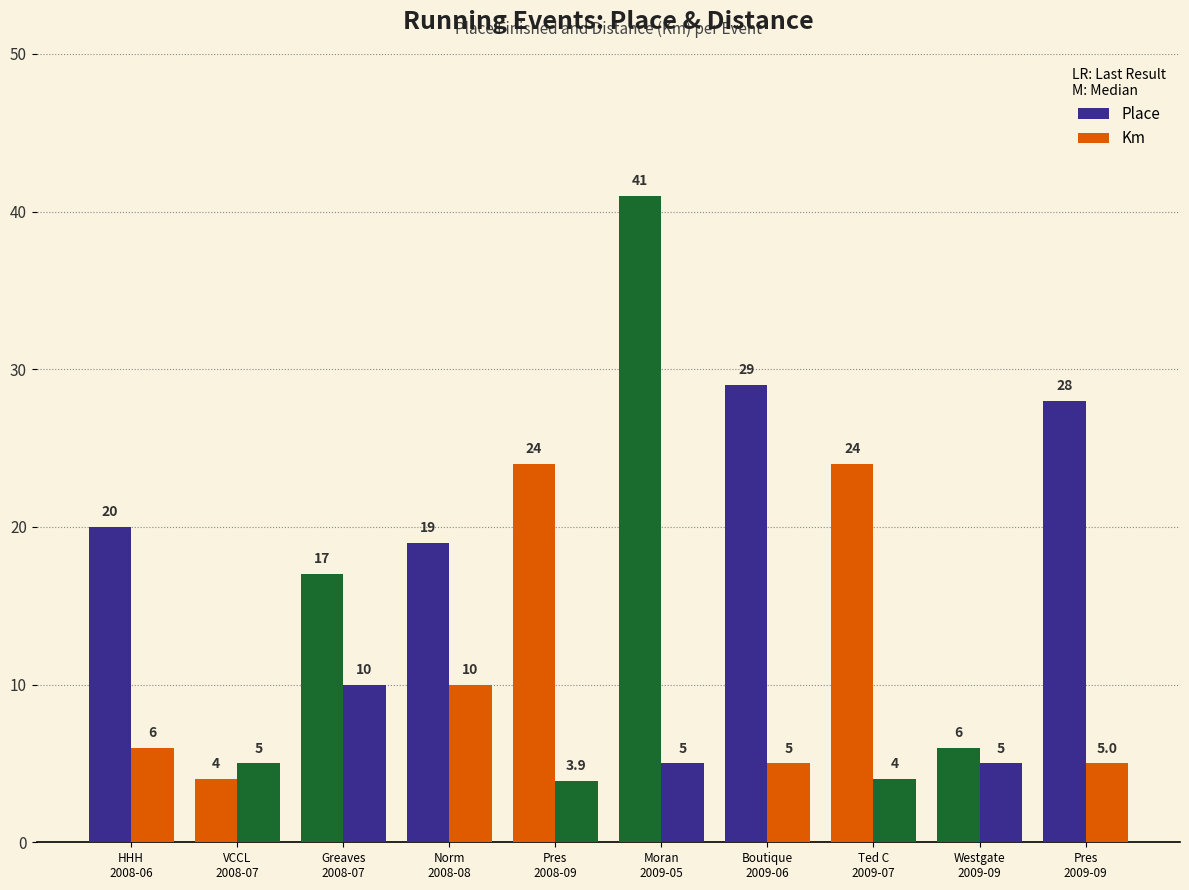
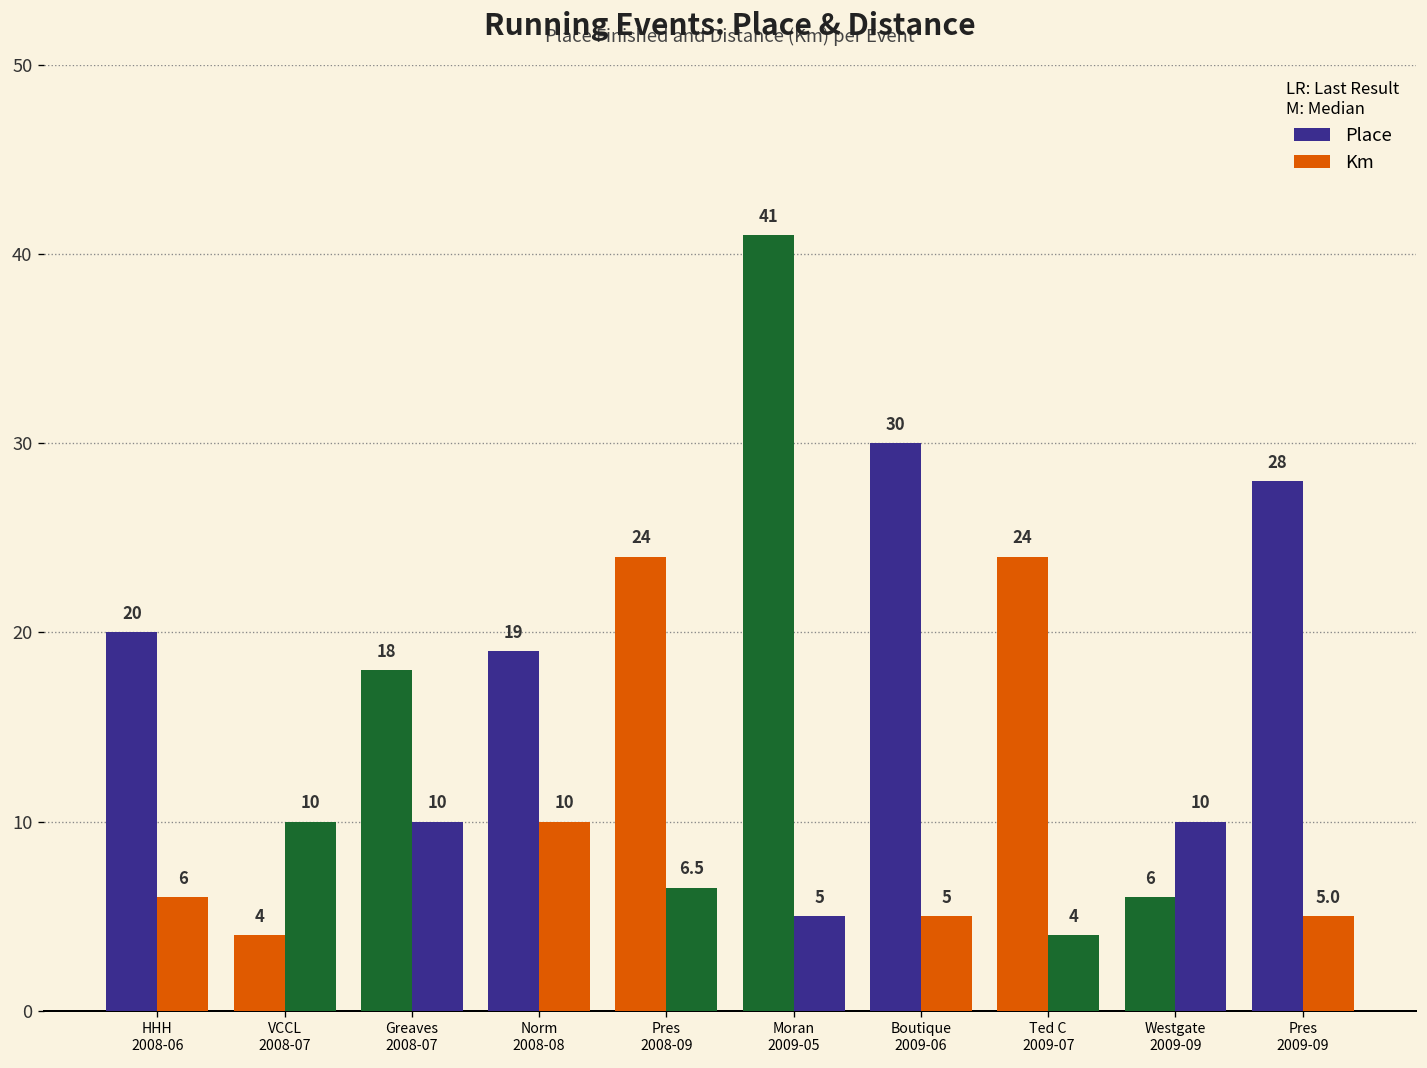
Km, VCCL 2008-07: 5 -> 10
Place, Greaves 2008-07: 17 -> 18
Km, Pres 2008-09: 3.9 -> 6.5
Place, Boutique 2009-06: 29 -> 30
Km, Westgate 2009-09: 5 -> 10
